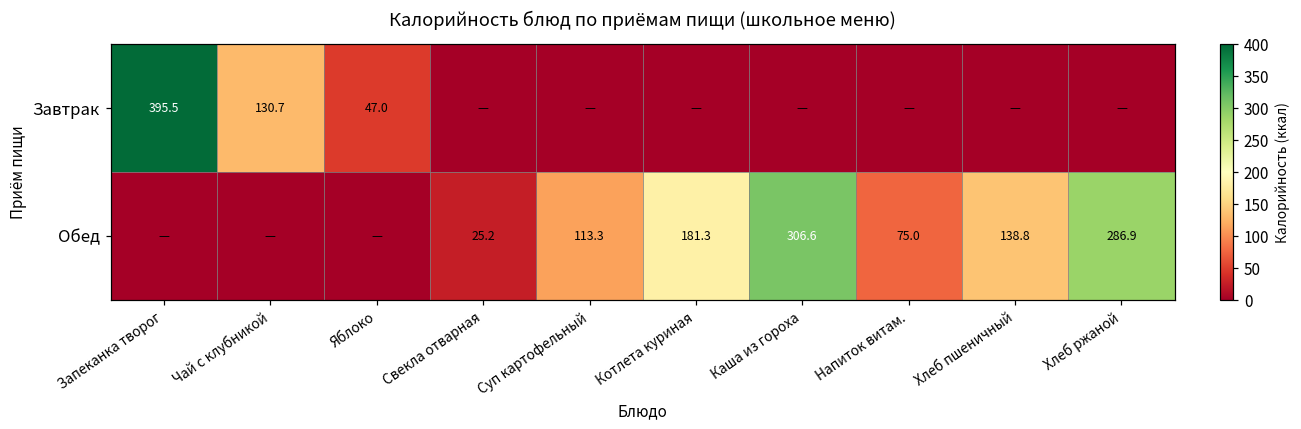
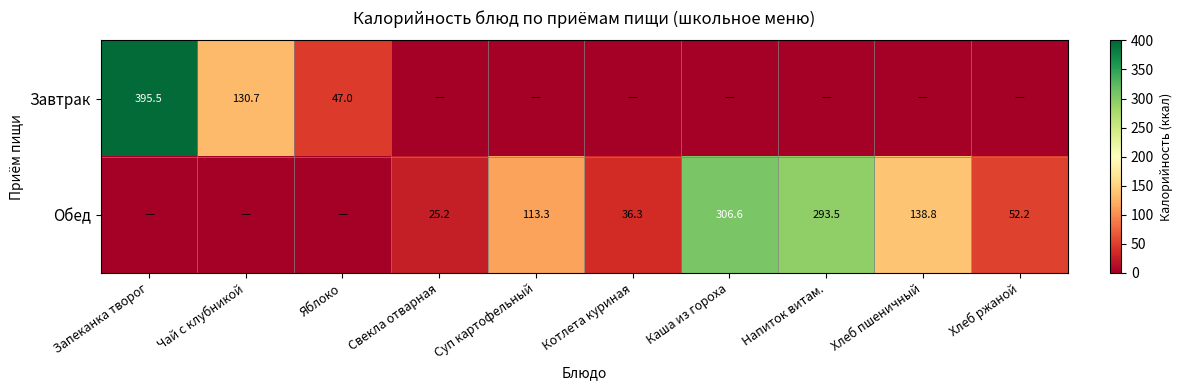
Обед, Котлета куриная: 181.3 -> 36.3
Обед, Напиток витам.: 75.0 -> 293.5
Обед, Хлеб ржаной: 286.9 -> 52.2
